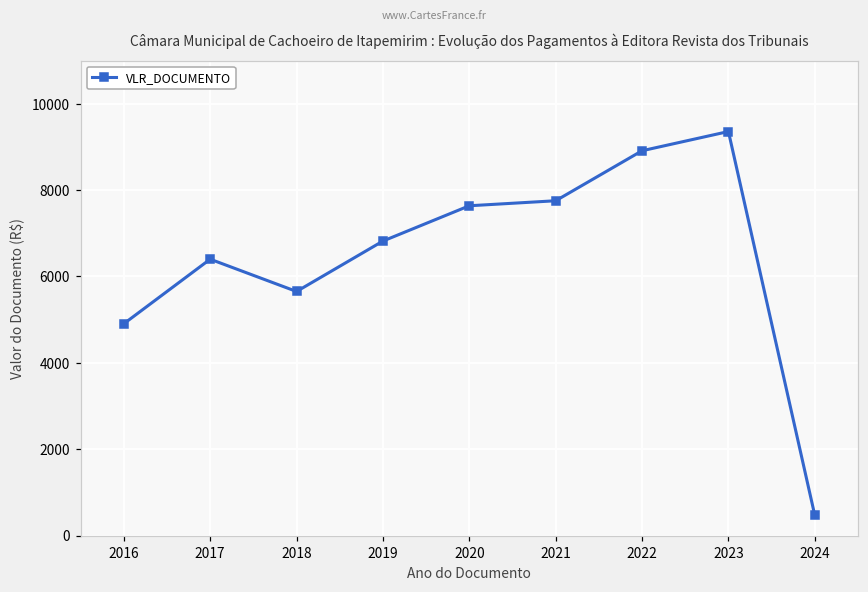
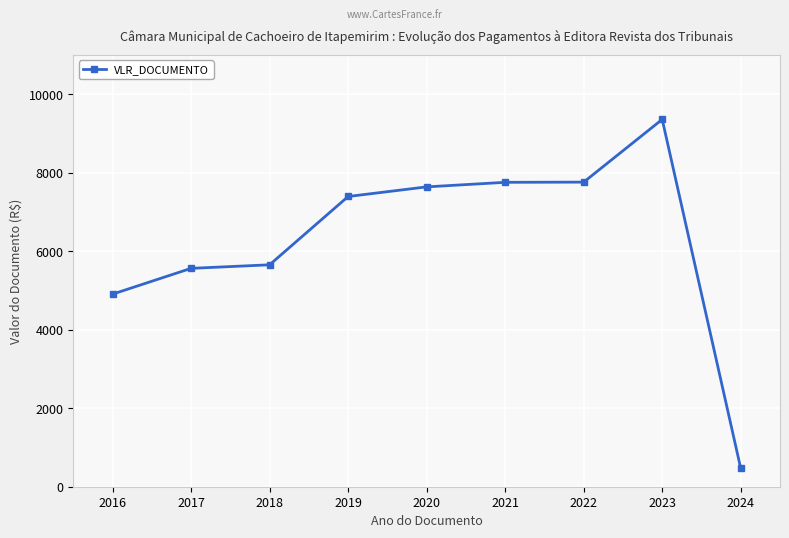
2017: 6400 -> 5600
2019: 6800 -> 7400
2022: 8900 -> 7800
